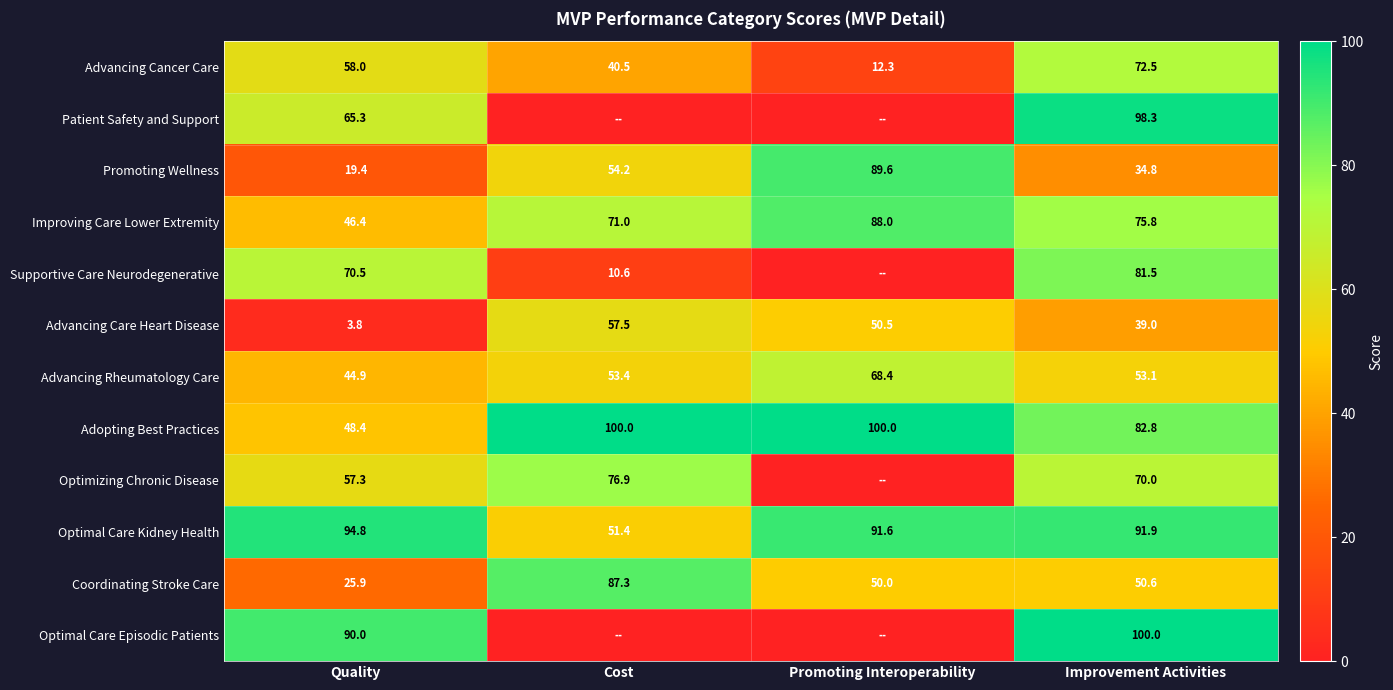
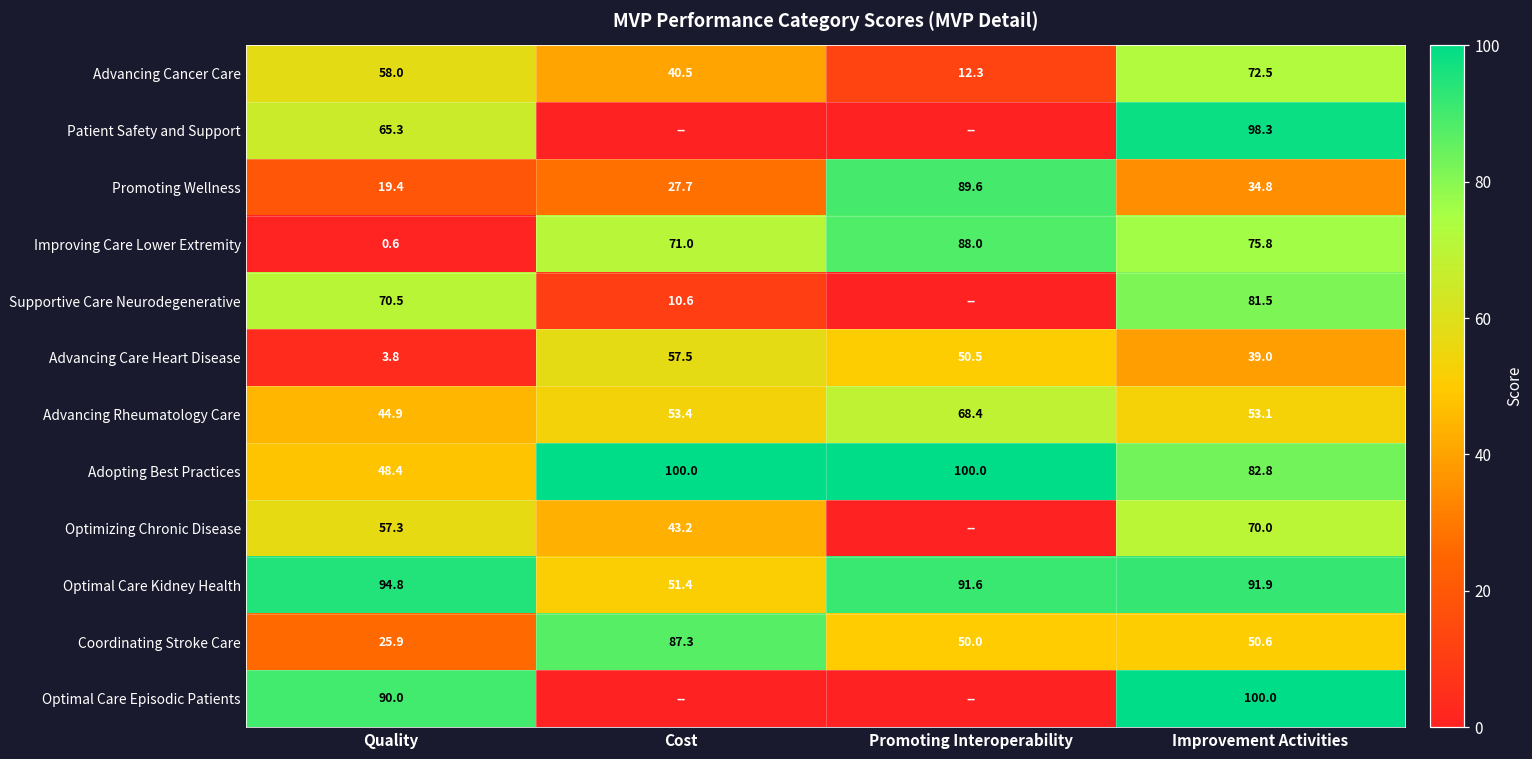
Promoting Wellness, Cost: 54.2 -> 27.7
Improving Care Lower Extremity, Quality: 46.4 -> 0.6
Optimizing Chronic Disease, Cost: 76.9 -> 43.2
